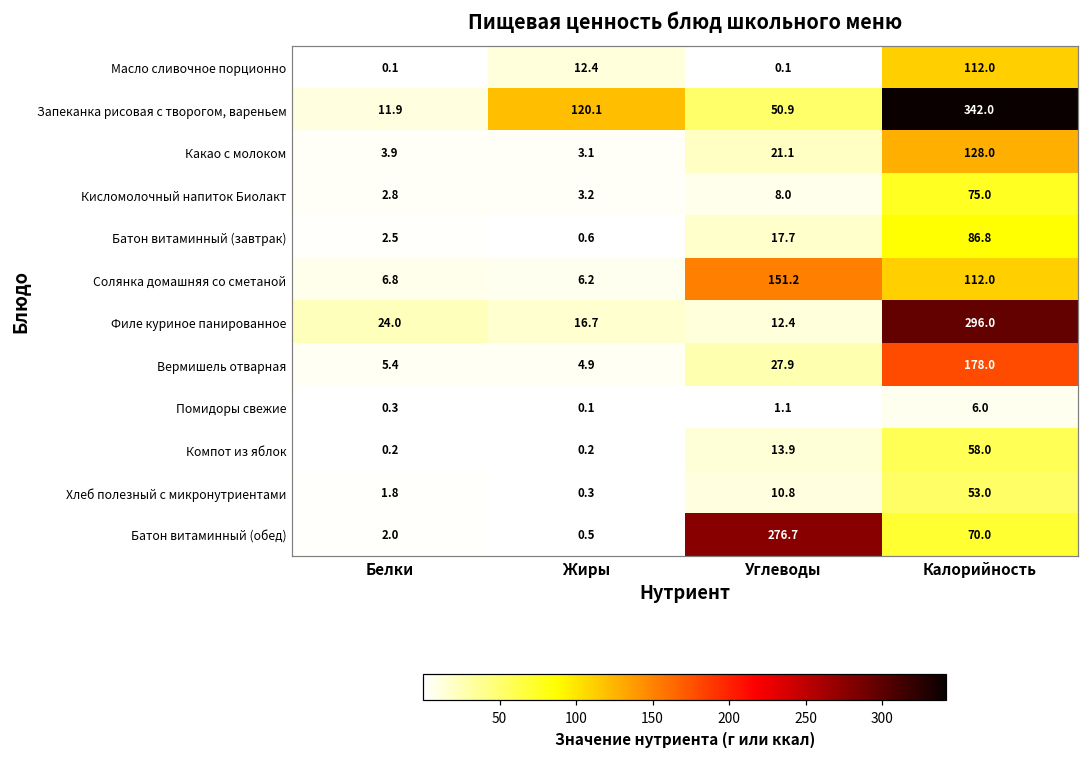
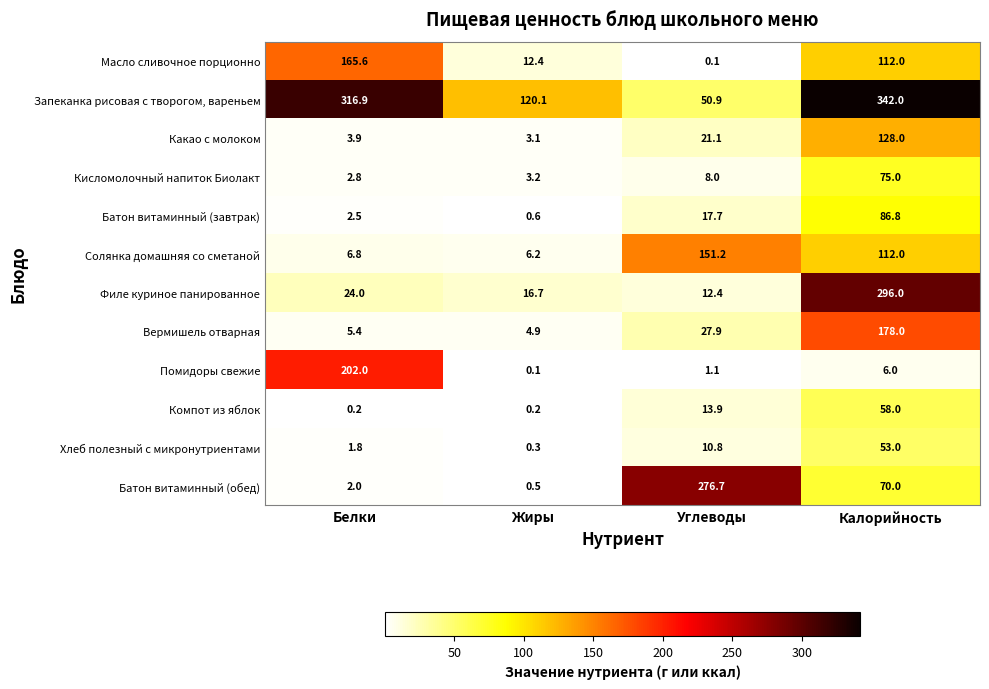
Масло сливочное порционно, Белки: 0.1 -> 165.6
Запеканка рисовая с творогом, вареньем, Белки: 11.9 -> 316.9
Помидоры свежие, Белки: 0.3 -> 202.0
